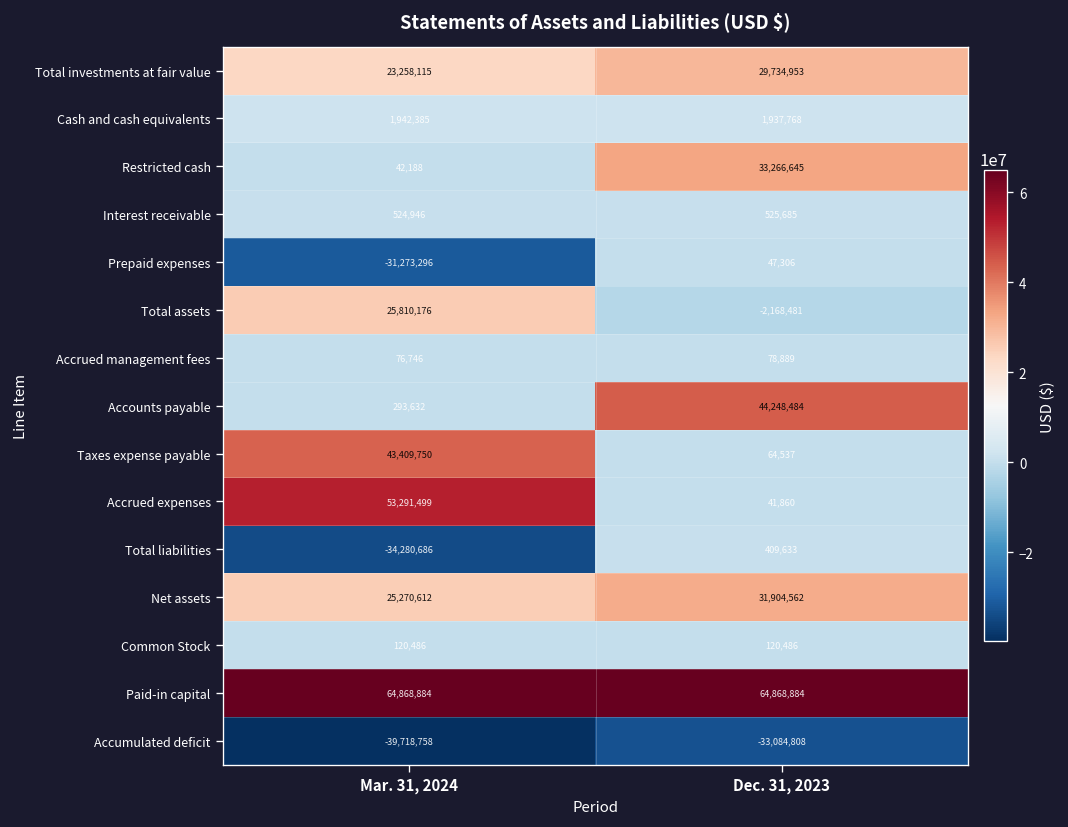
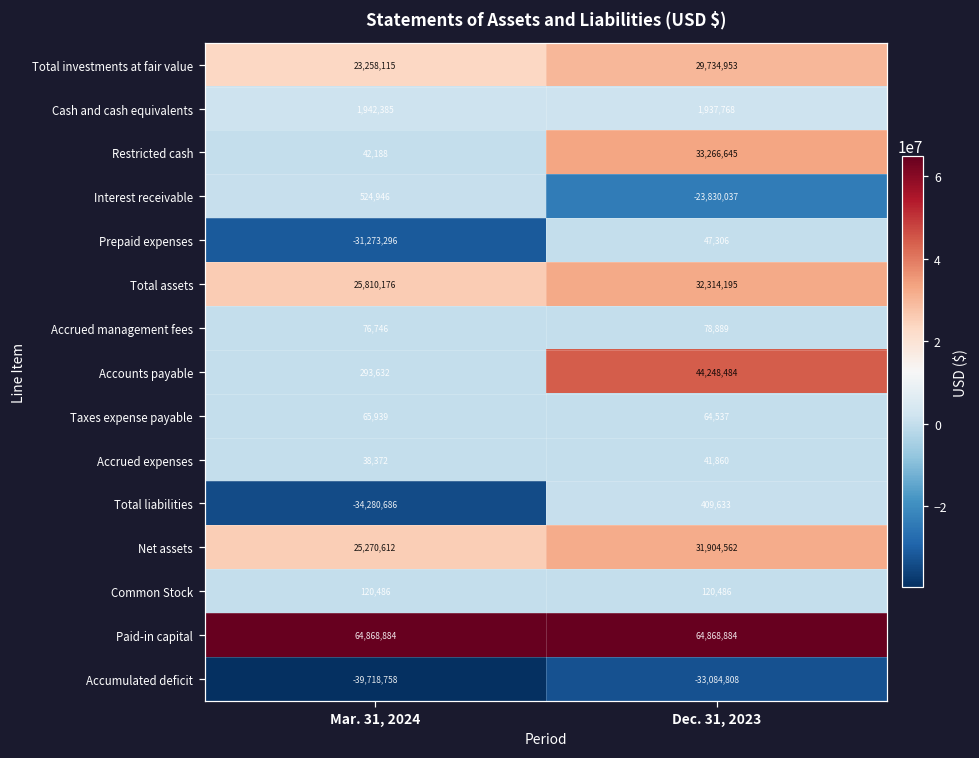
Interest receivable, Dec. 31, 2023: 525,685 -> -23,830,037
Total assets, Dec. 31, 2023: -2,168,481 -> 32,314,195
Taxes expense payable, Mar. 31, 2024: 43,409,750 -> 65,939
Accrued expenses, Mar. 31, 2024: 53,291,499 -> 38,372
